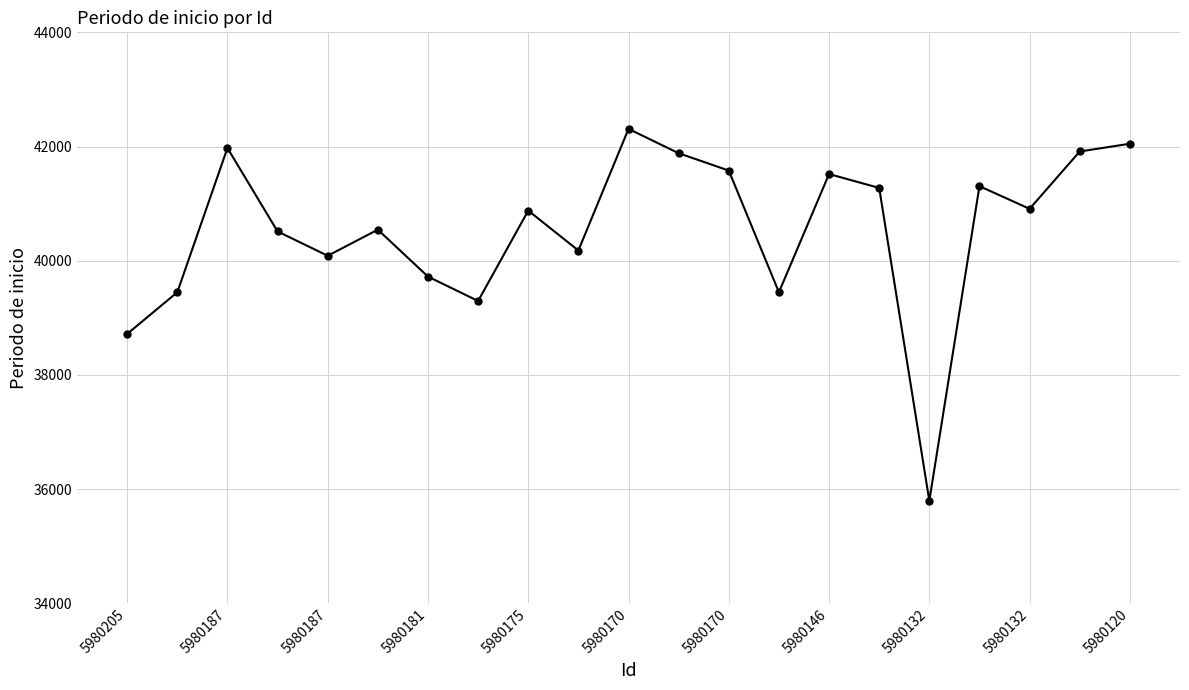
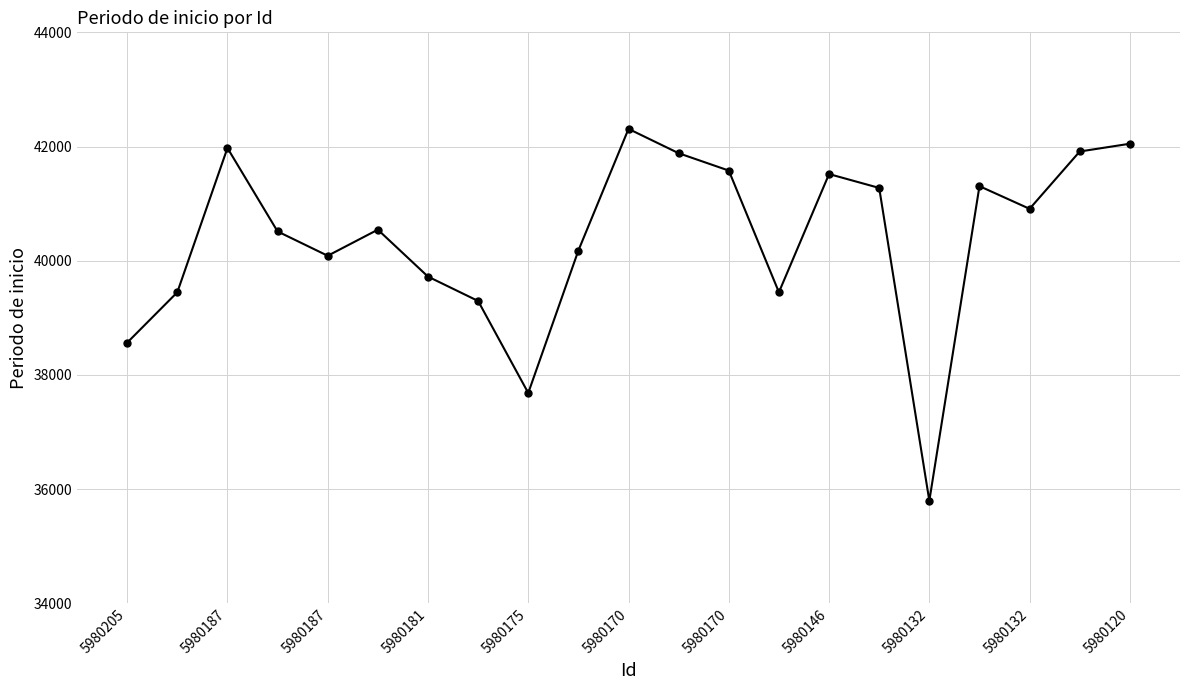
5980205: 38700 -> 38600
5980175: 40900 -> 37700
